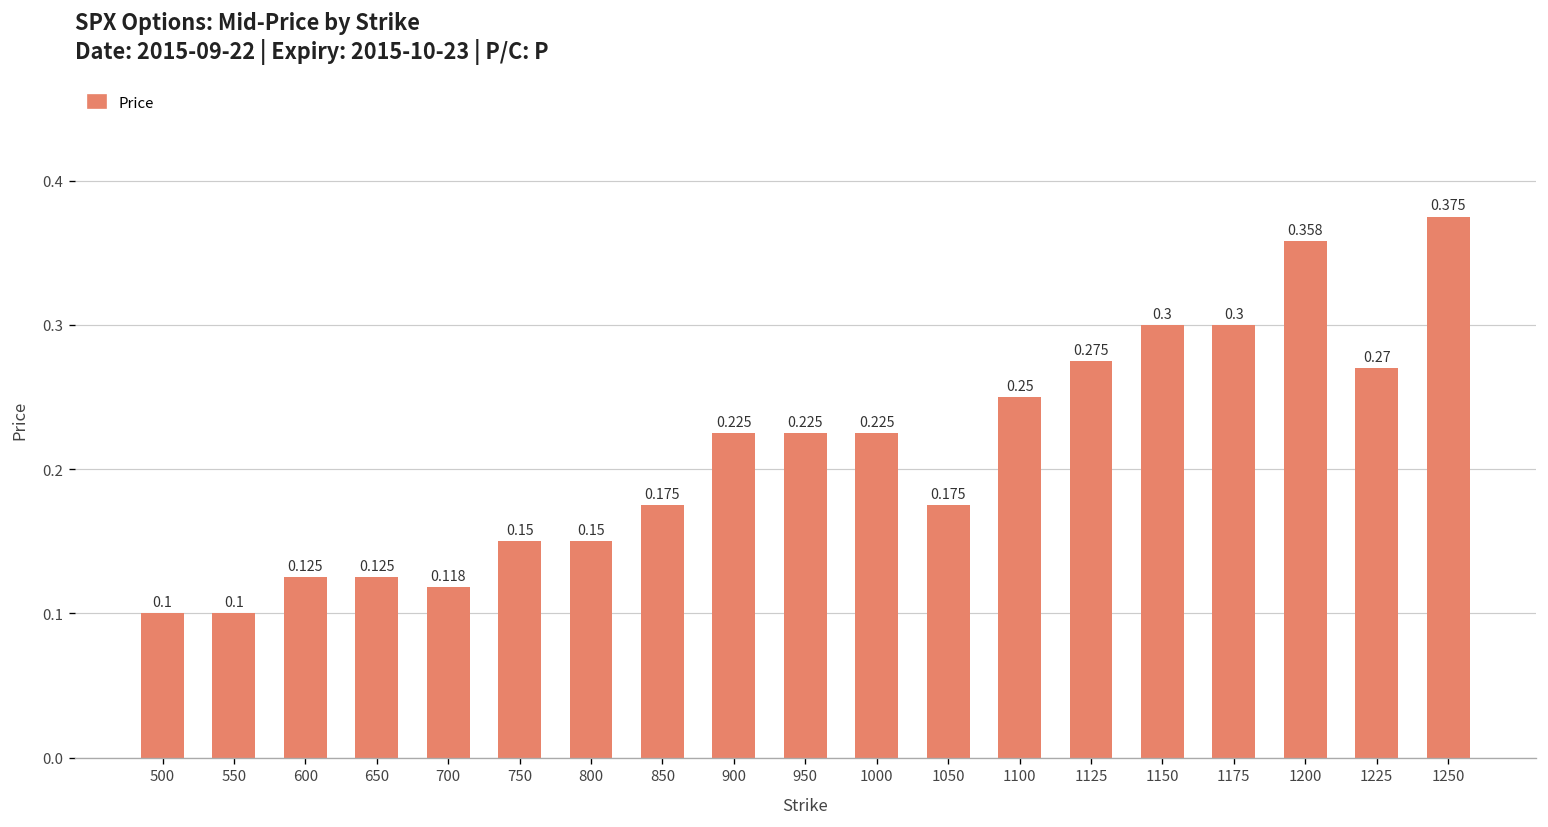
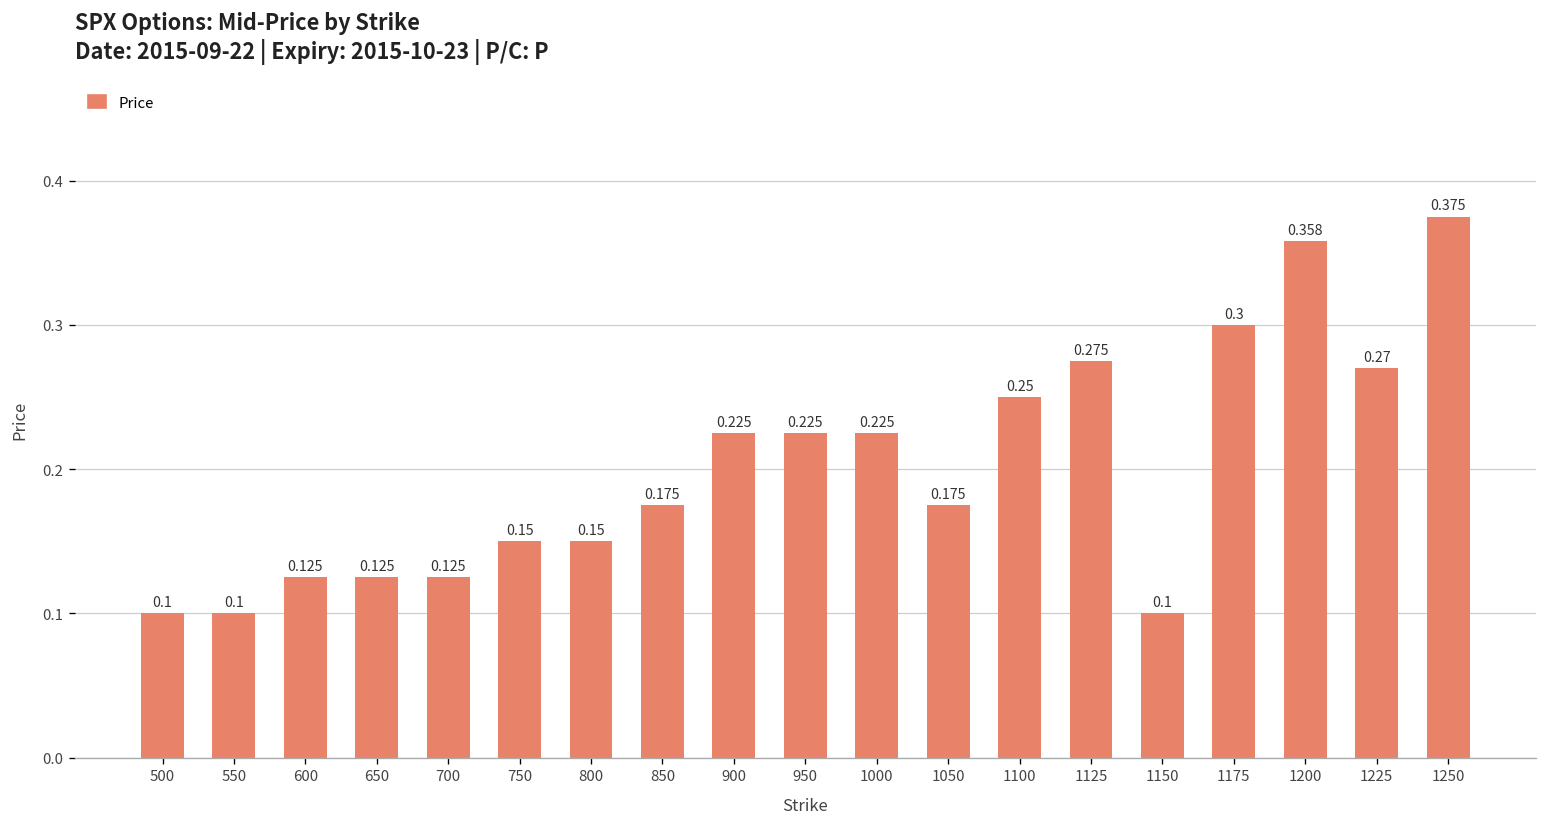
700: 0.118 -> 0.125
1150: 0.3 -> 0.1
